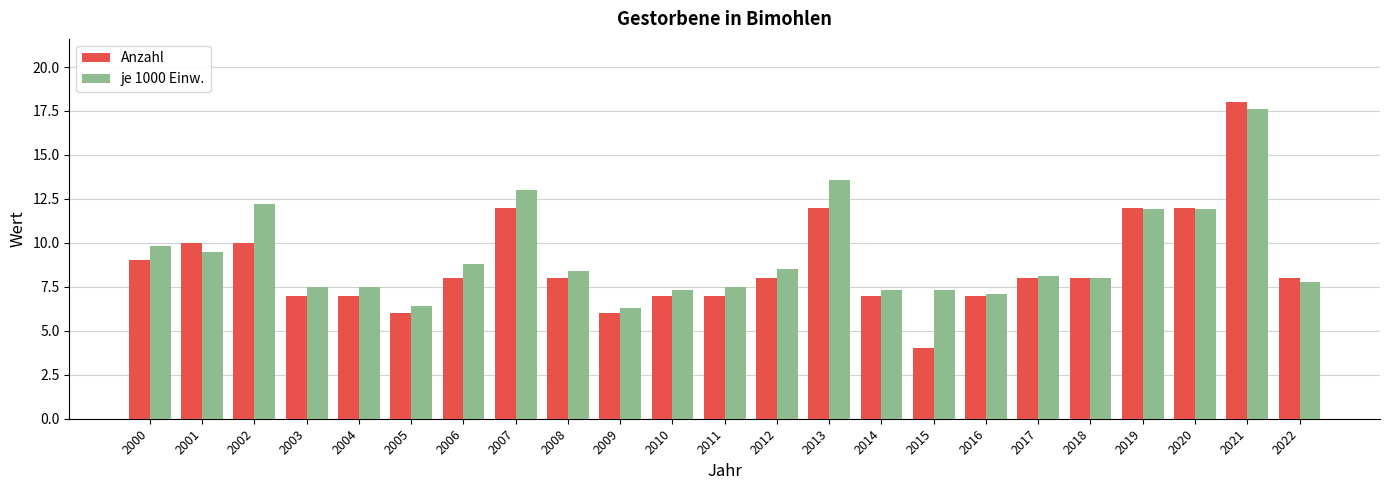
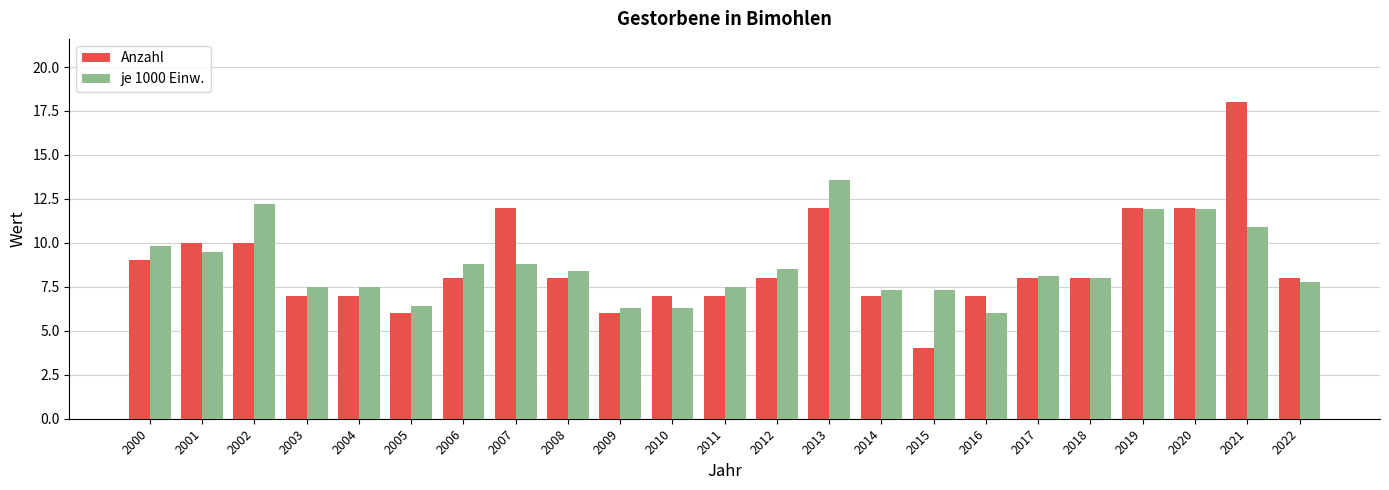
je 1000 Einw., 2007: 13.0 -> 8.8
je 1000 Einw., 2010: 7.3 -> 6.3
je 1000 Einw., 2016: 7.1 -> 6.0
je 1000 Einw., 2021: 17.6 -> 10.9
